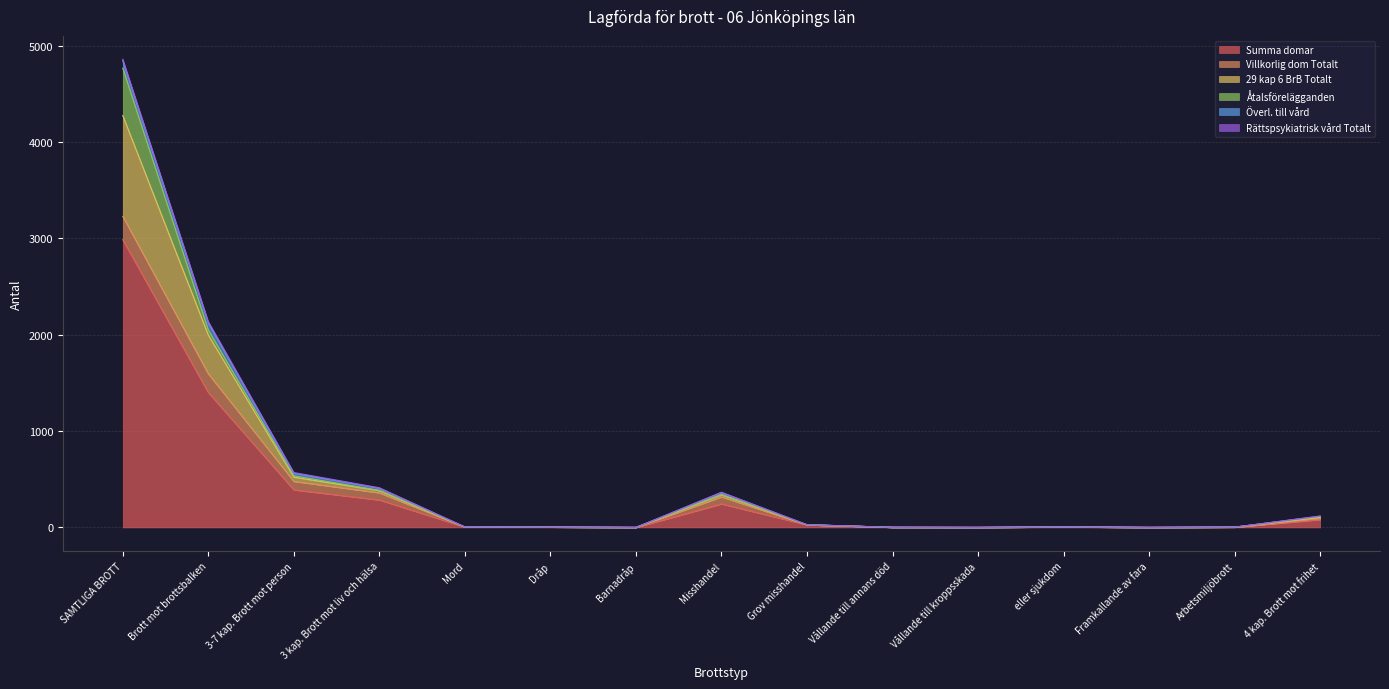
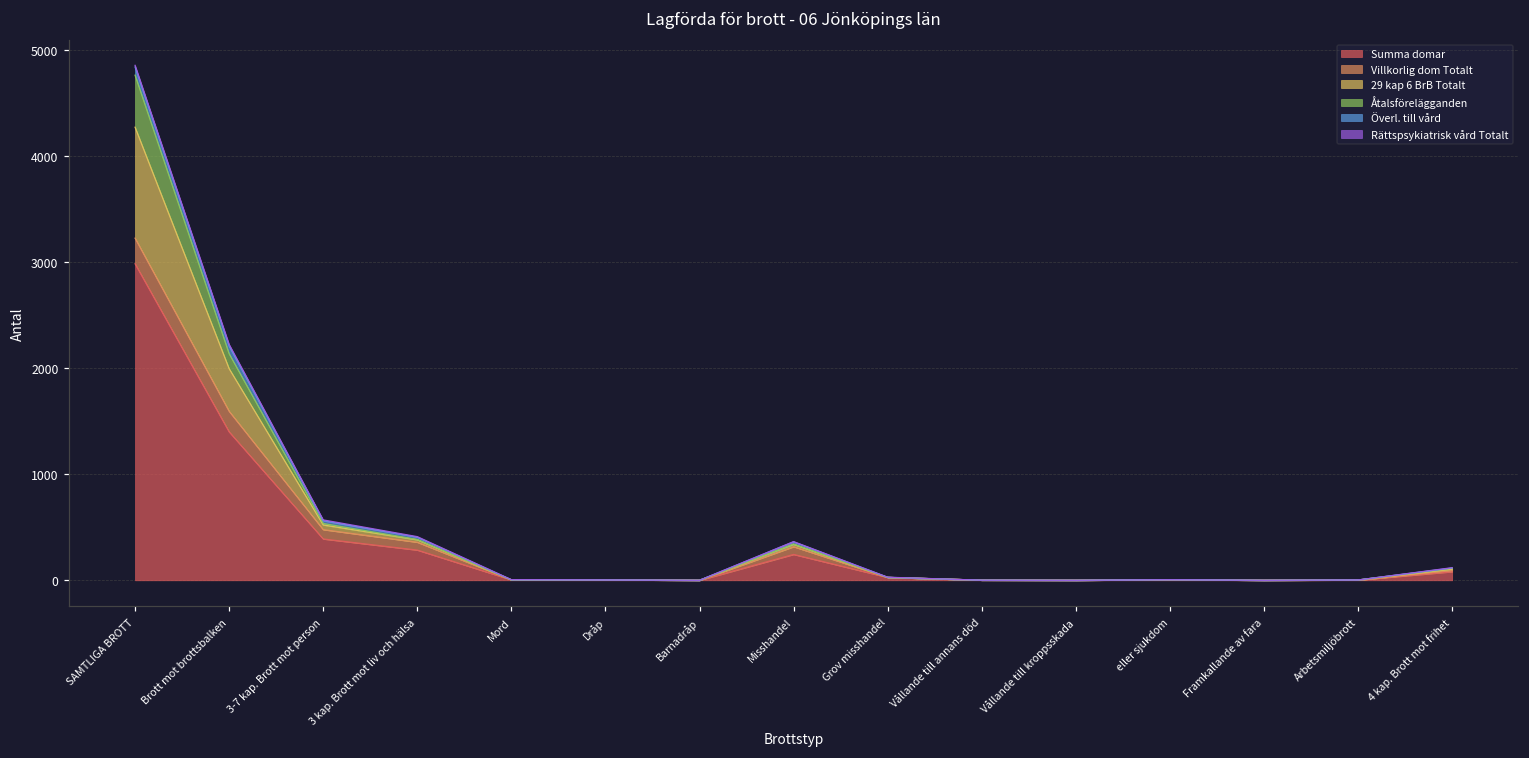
Åtalsförelägganden, Brott mot brottsbalken: 50 -> 140
